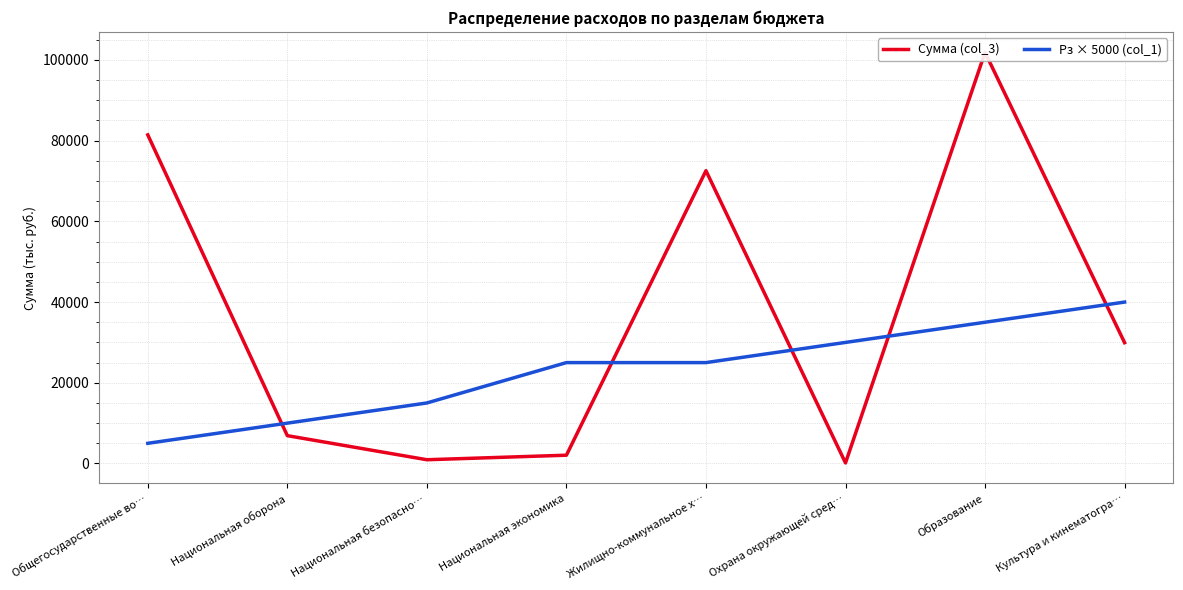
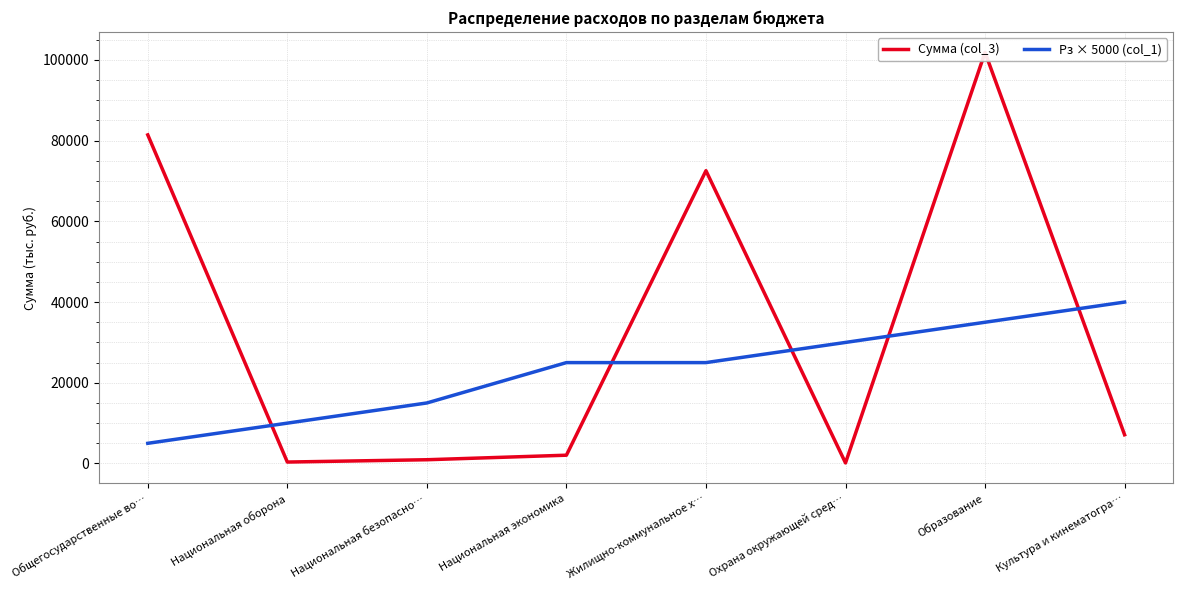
Сумма (col_3), Национальная оборона: 7000 -> 0
Сумма (col_3), Культура и кинематогра…: 30000 -> 7000
